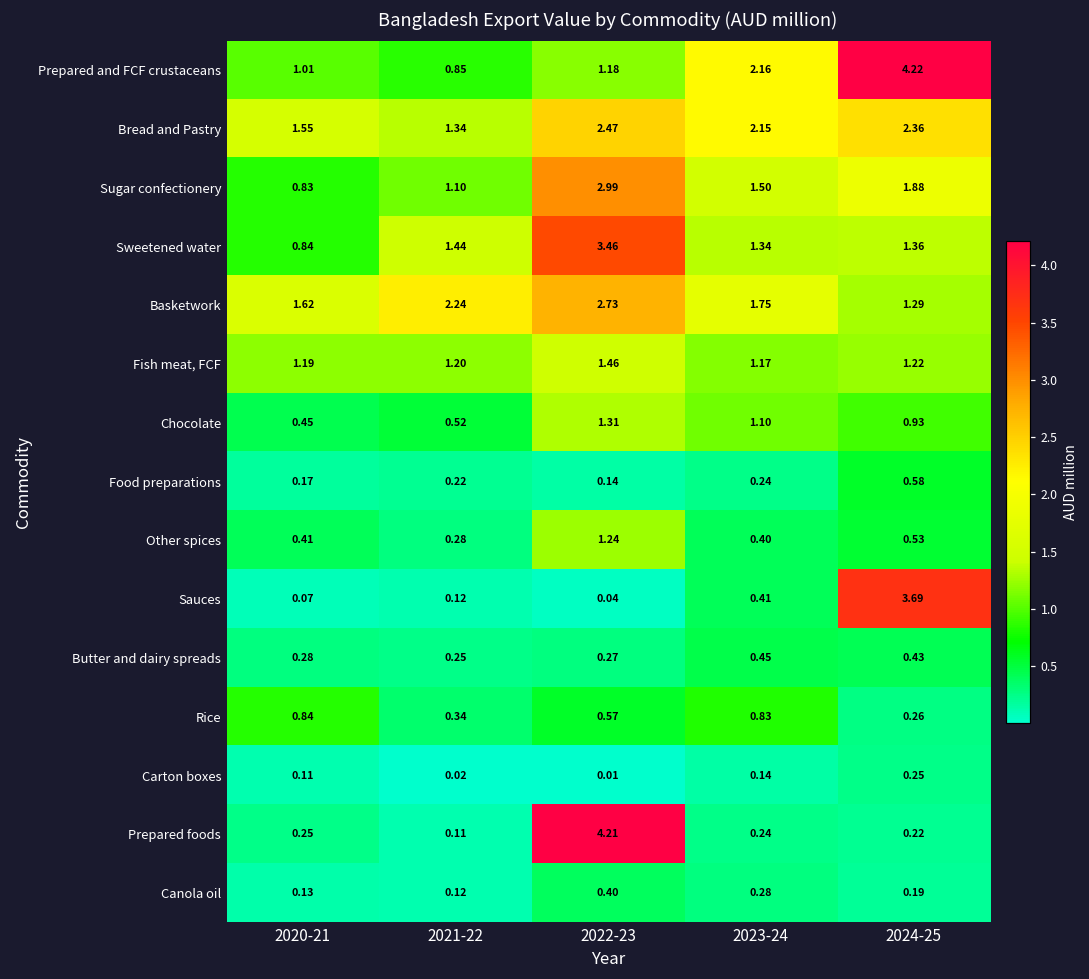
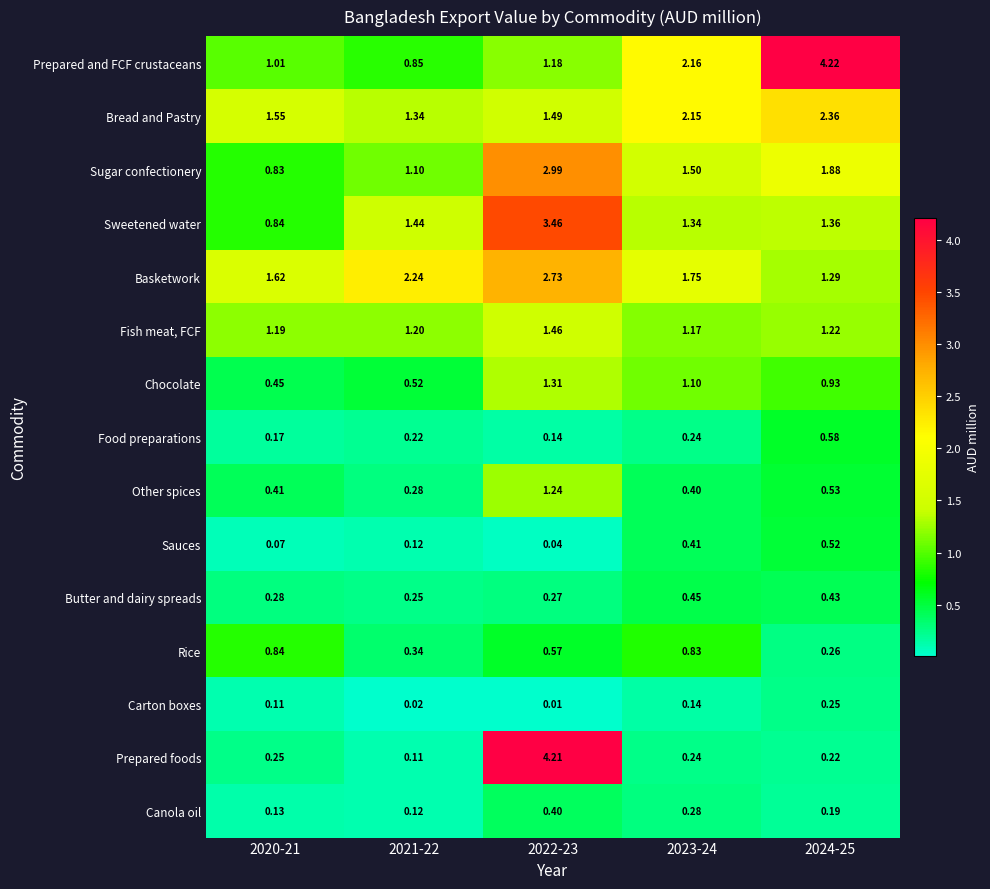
Bread and Pastry, 2022-23: 2.47 -> 1.49
Sauces, 2024-25: 3.69 -> 0.52
